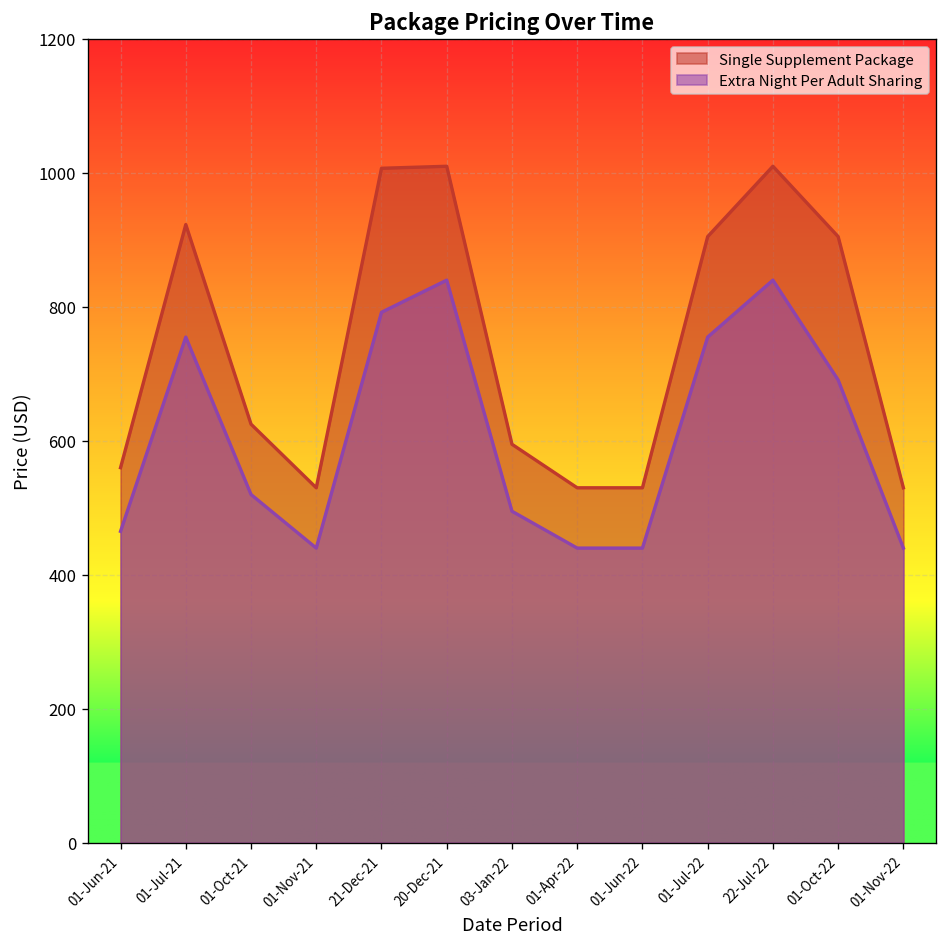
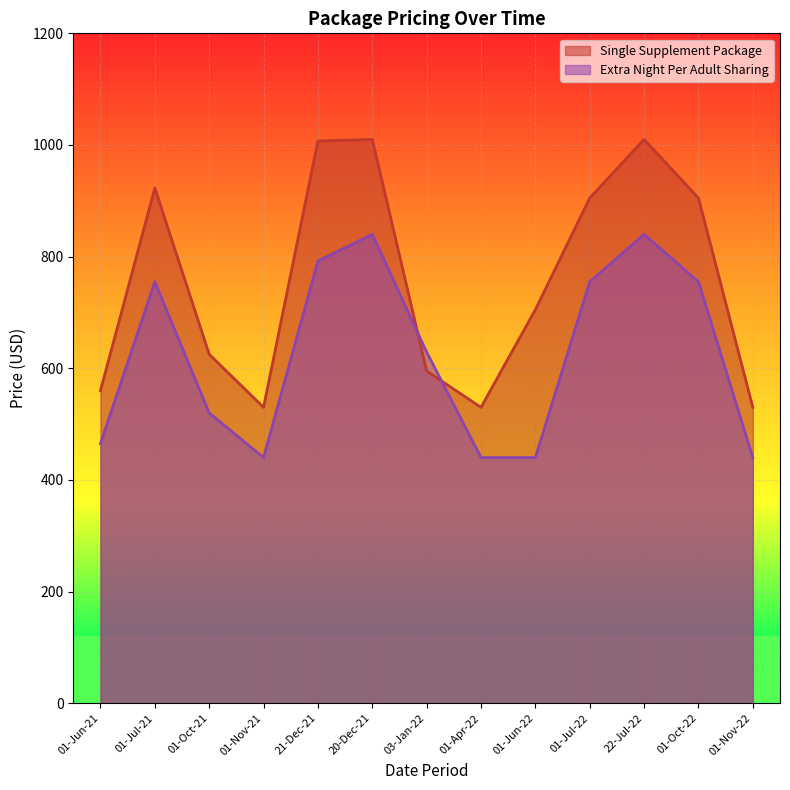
Extra Night Per Adult Sharing, 03-Jan-22: 500 -> 630
Single Supplement Package, 01-Jun-22: 530 -> 710
Extra Night Per Adult Sharing, 01-Oct-22: 690 -> 760
